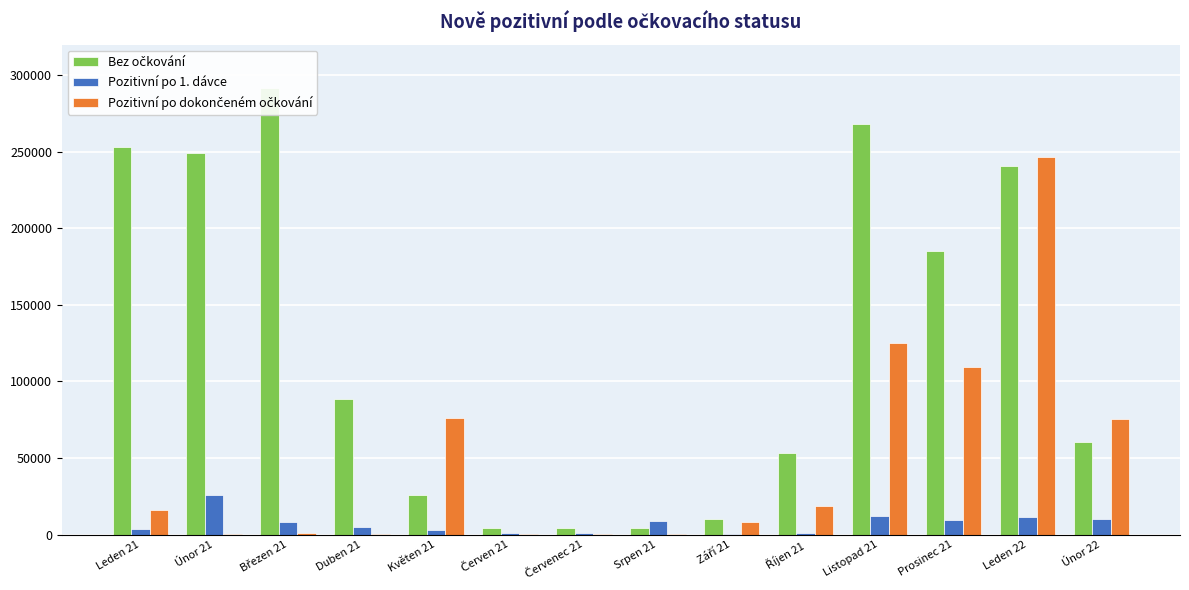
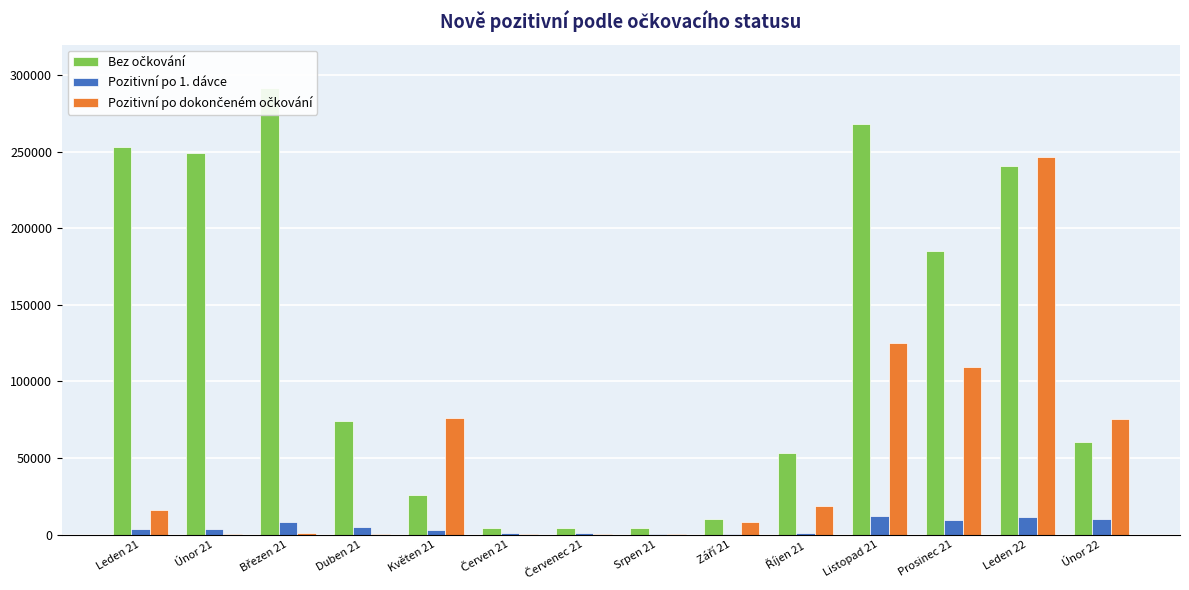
Pozitivní po 1. dávce, Únor 21: 26000 -> 4000
Bez očkování, Duben 21: 88000 -> 74000
Pozitivní po 1. dávce, Srpen 21: 9000 -> 1000
